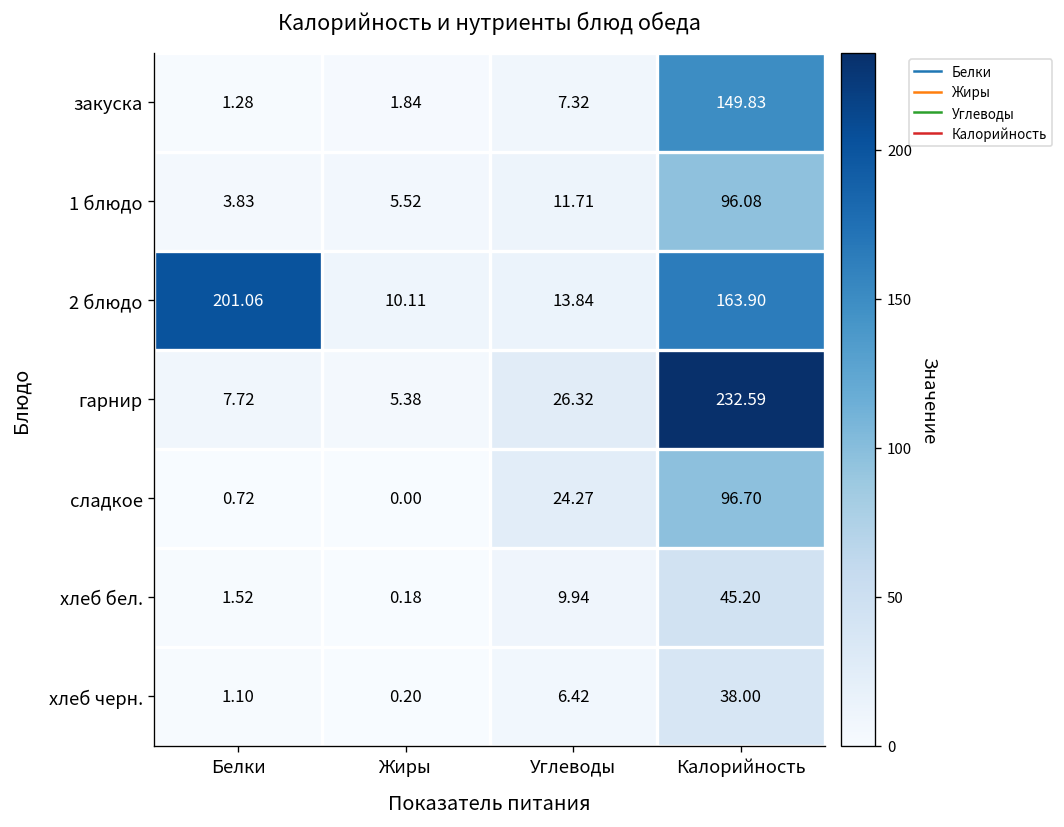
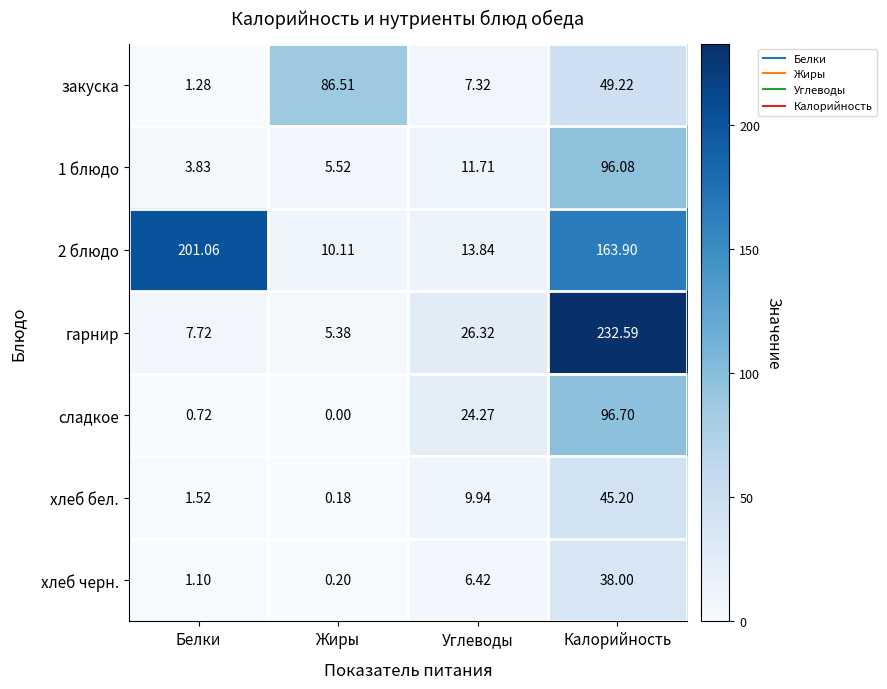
закуска, Жиры: 1.84 -> 86.51
закуска, Калорийность: 149.83 -> 49.22
